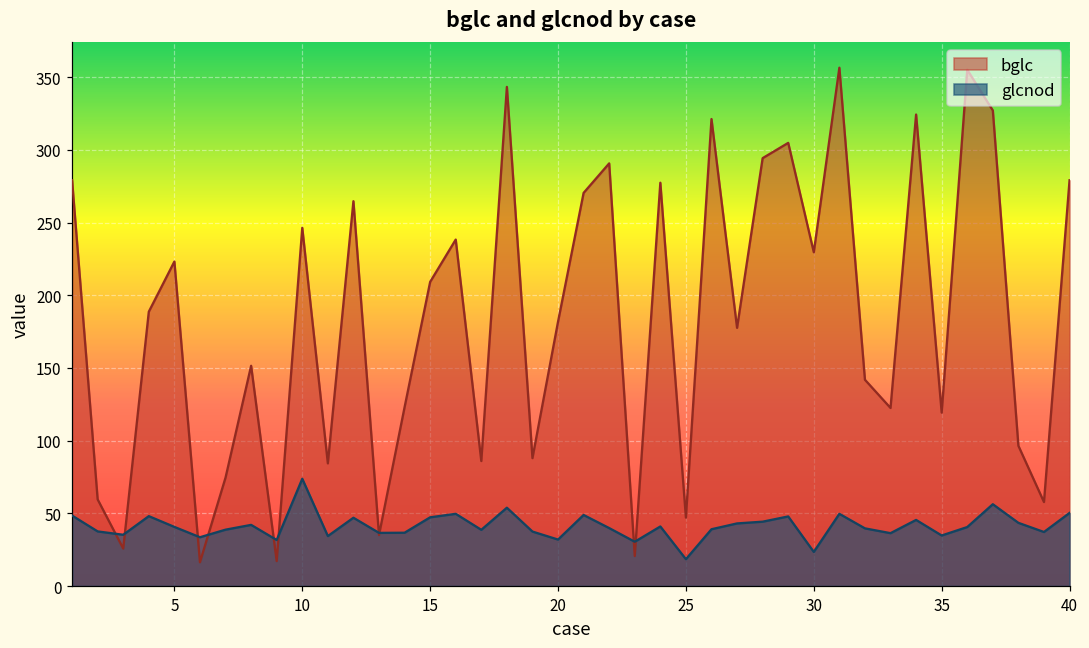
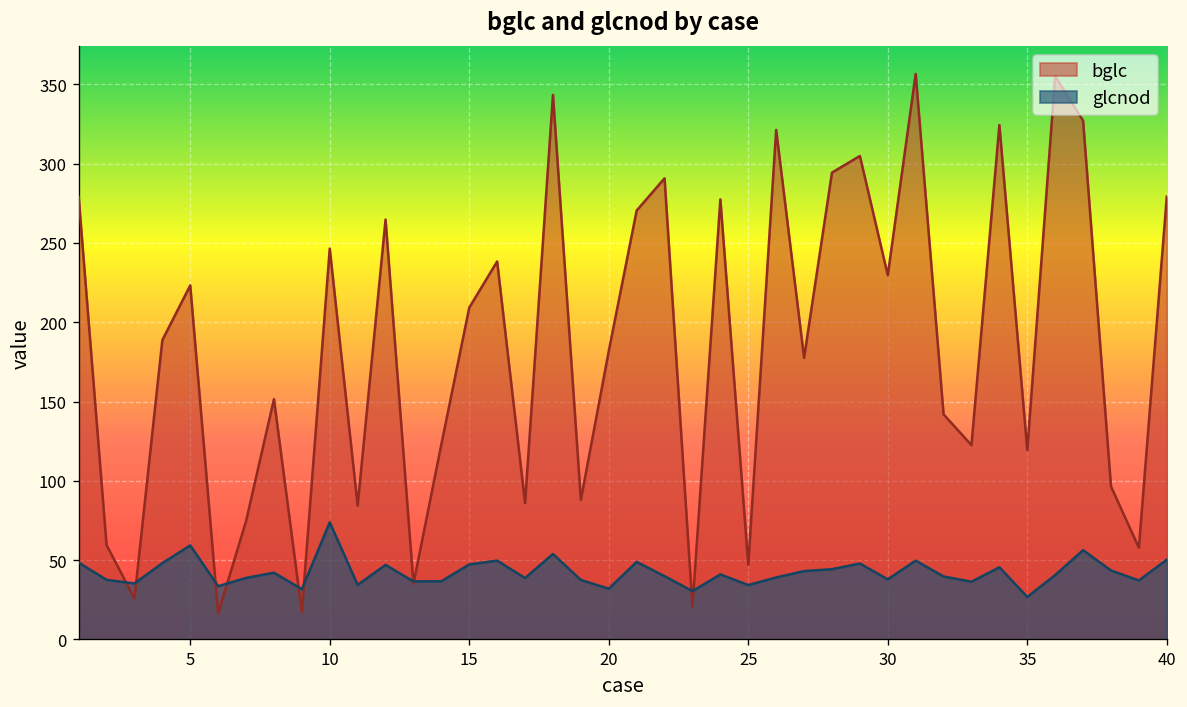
glcnod, 5: 41 -> 59
glcnod, 25: 19 -> 34
glcnod, 30: 24 -> 38
glcnod, 35: 35 -> 27
